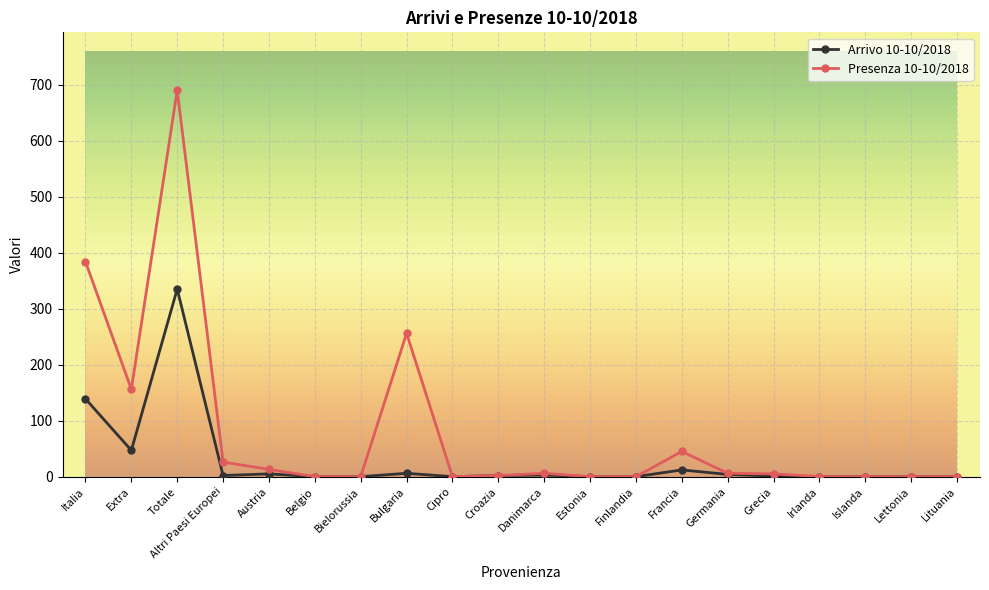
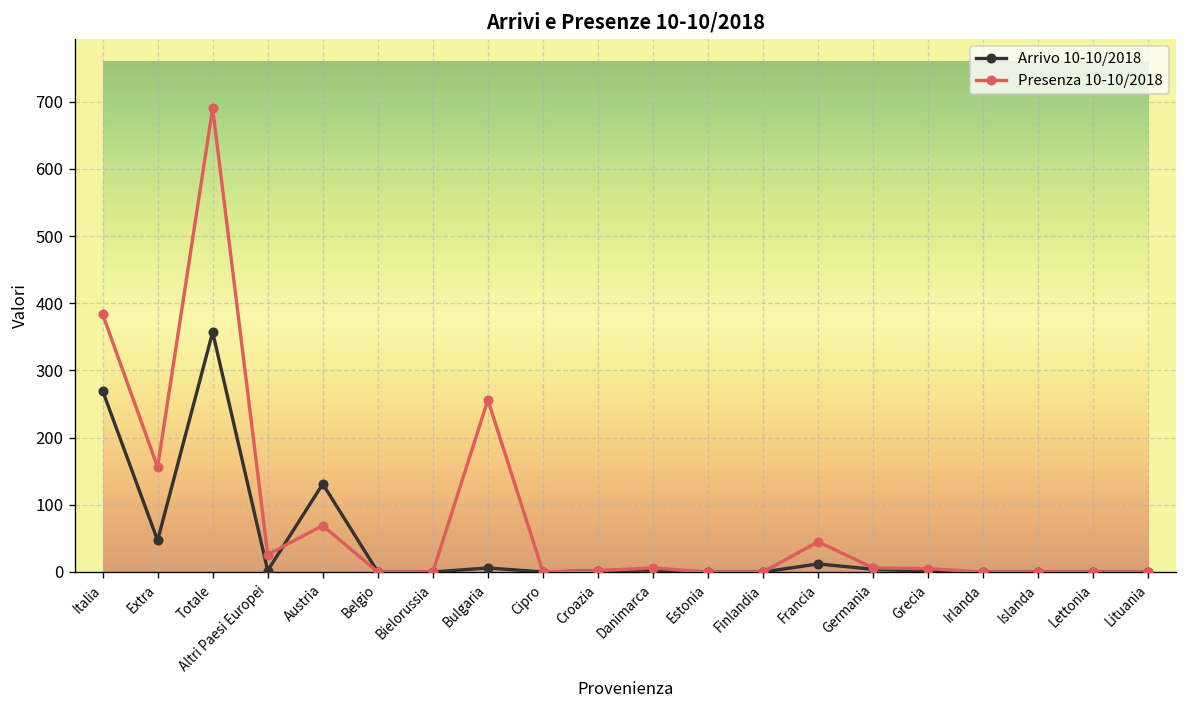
Arrivo 10-10/2018, Italia: 140 -> 270
Arrivo 10-10/2018, Totale: 340 -> 360
Arrivo 10-10/2018, Austria: 10 -> 130
Presenza 10-10/2018, Austria: 10 -> 70
